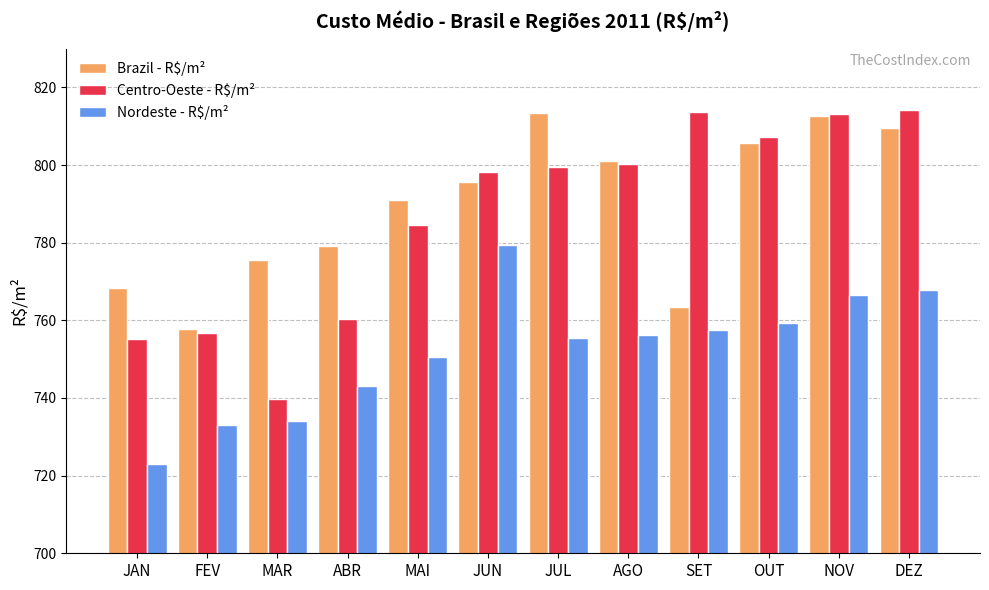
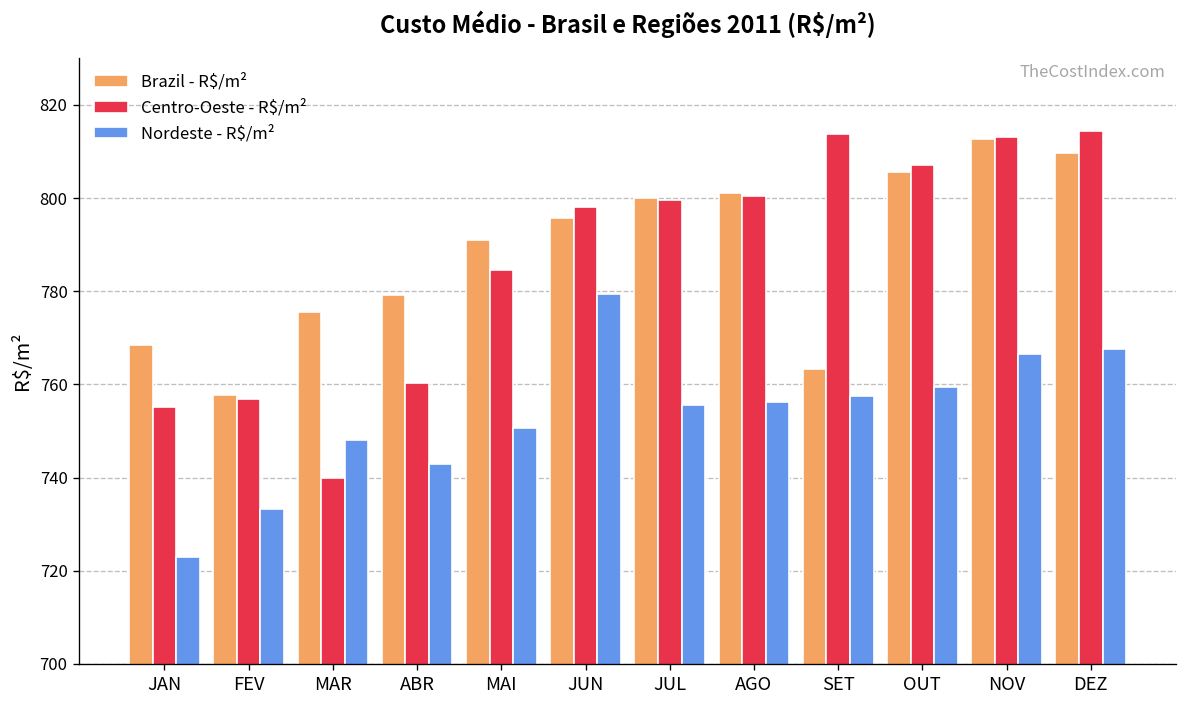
Nordeste - R$/m², MAR: 734 -> 748
Brazil - R$/m², JUL: 813 -> 800
